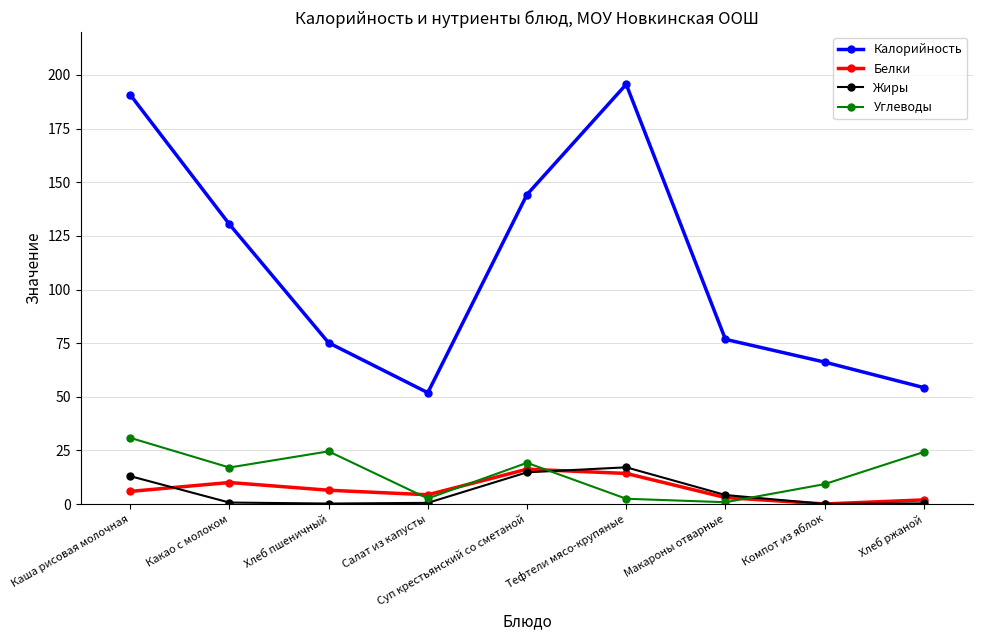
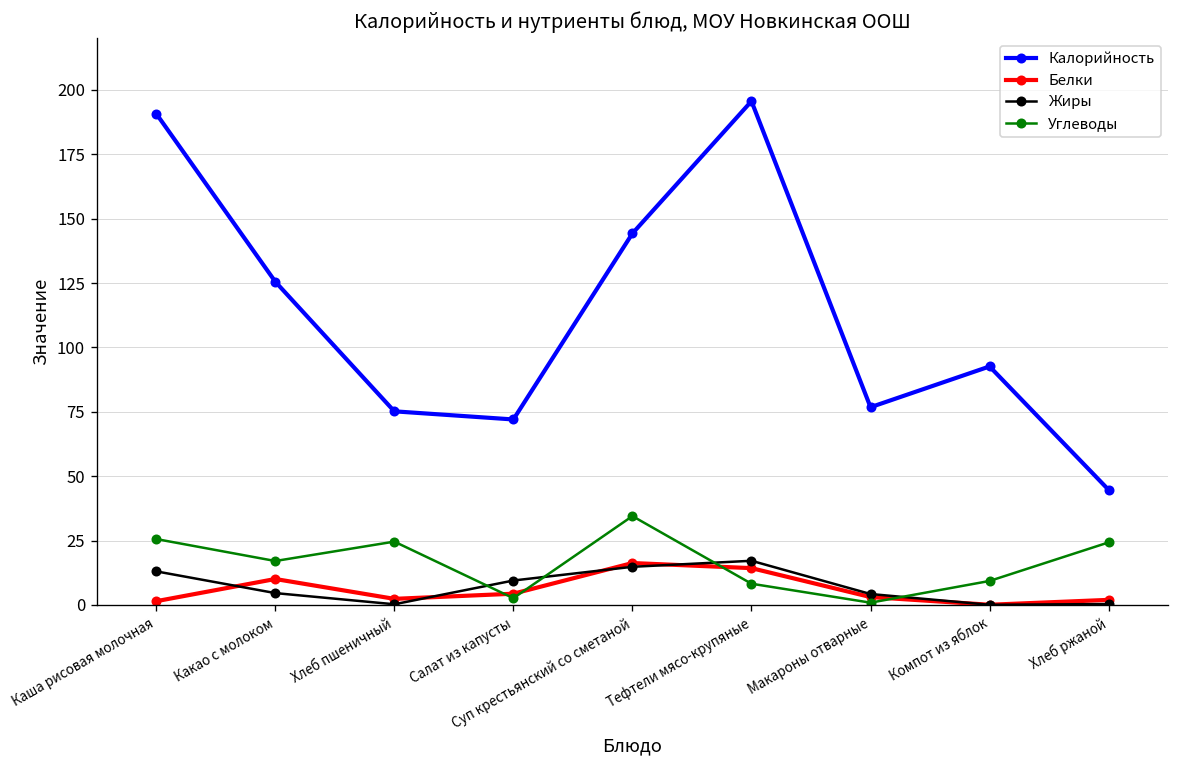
Белки, Каша рисовая молочная: 6 -> 1
Углеводы, Каша рисовая молочная: 31 -> 26
Калорийность, Какао с молоком: 130 -> 126
Жиры, Какао с молоком: 1 -> 5
Белки, Хлеб пшеничный: 6 -> 2
Калорийность, Салат из капусты: 52 -> 72
Жиры, Салат из капусты: 1 -> 9
Углеводы, Суп крестьянский со сметаной: 19 -> 35
Углеводы, Тефтели мясо-крупяные: 3 -> 8
Калорийность, Компот из яблок: 66 -> 93
Калорийность, Хлеб ржаной: 54 -> 45
